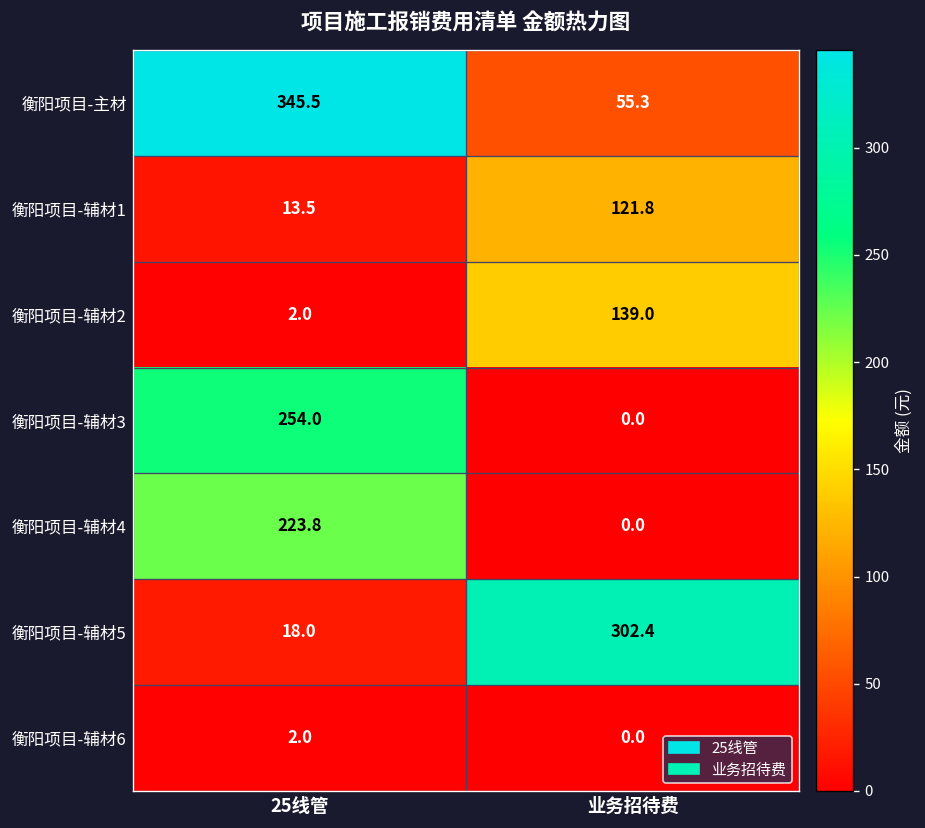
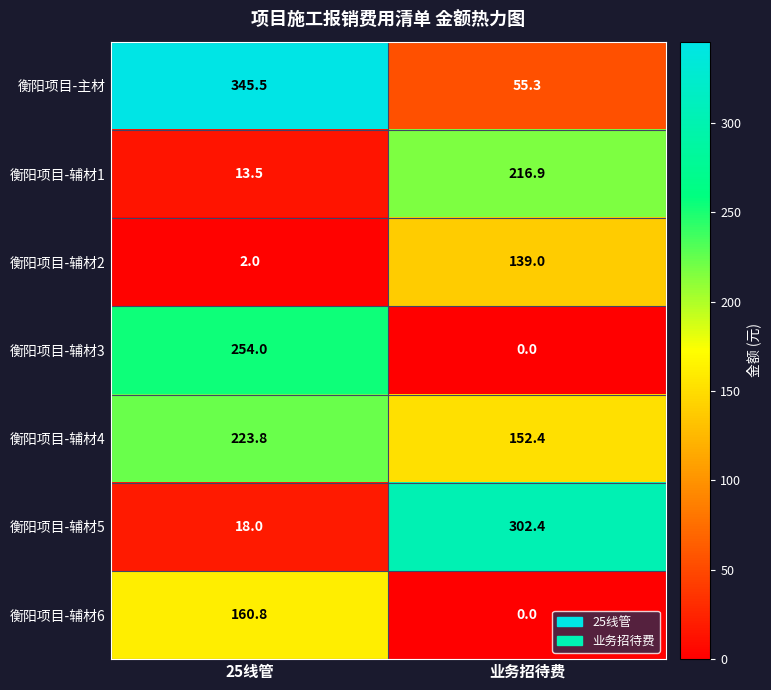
衡阳项目-辅材1, 业务招待费: 121.8 -> 216.9
衡阳项目-辅材4, 业务招待费: 0.0 -> 152.4
衡阳项目-辅材6, 25线管: 2.0 -> 160.8
